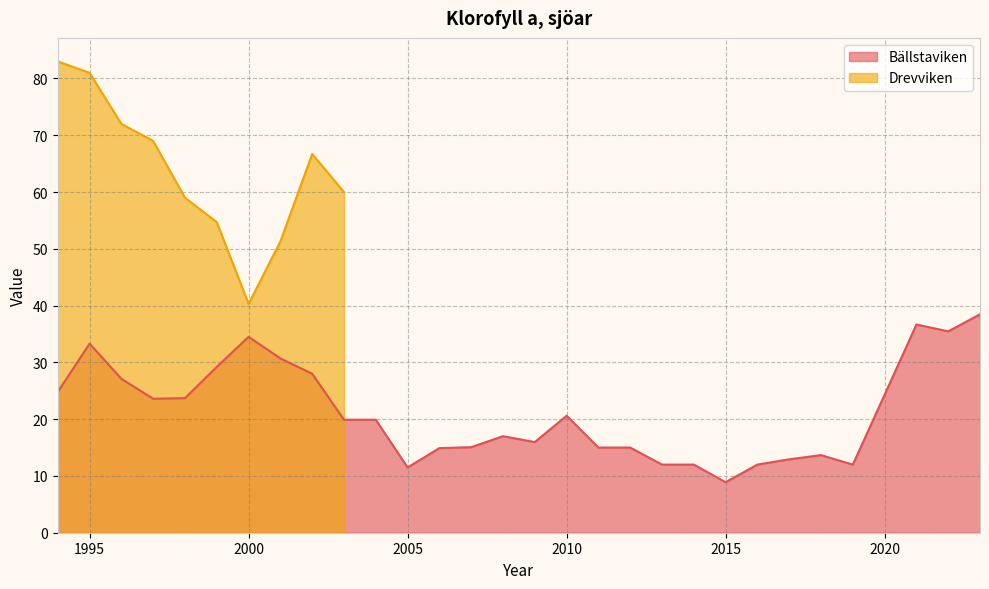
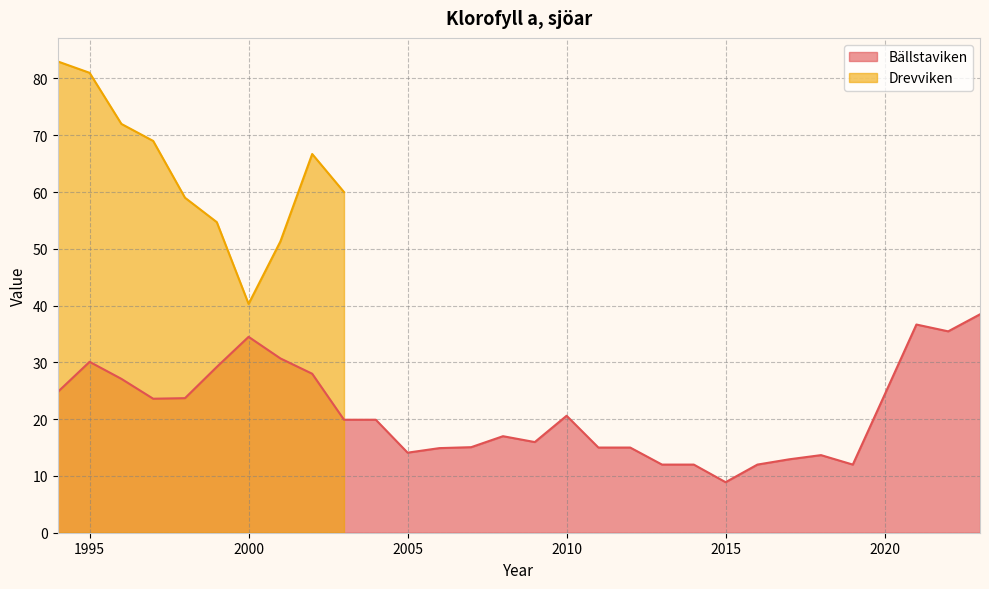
Bällstaviken, 1995: 33 -> 30
Bällstaviken, 2005: 12 -> 14
